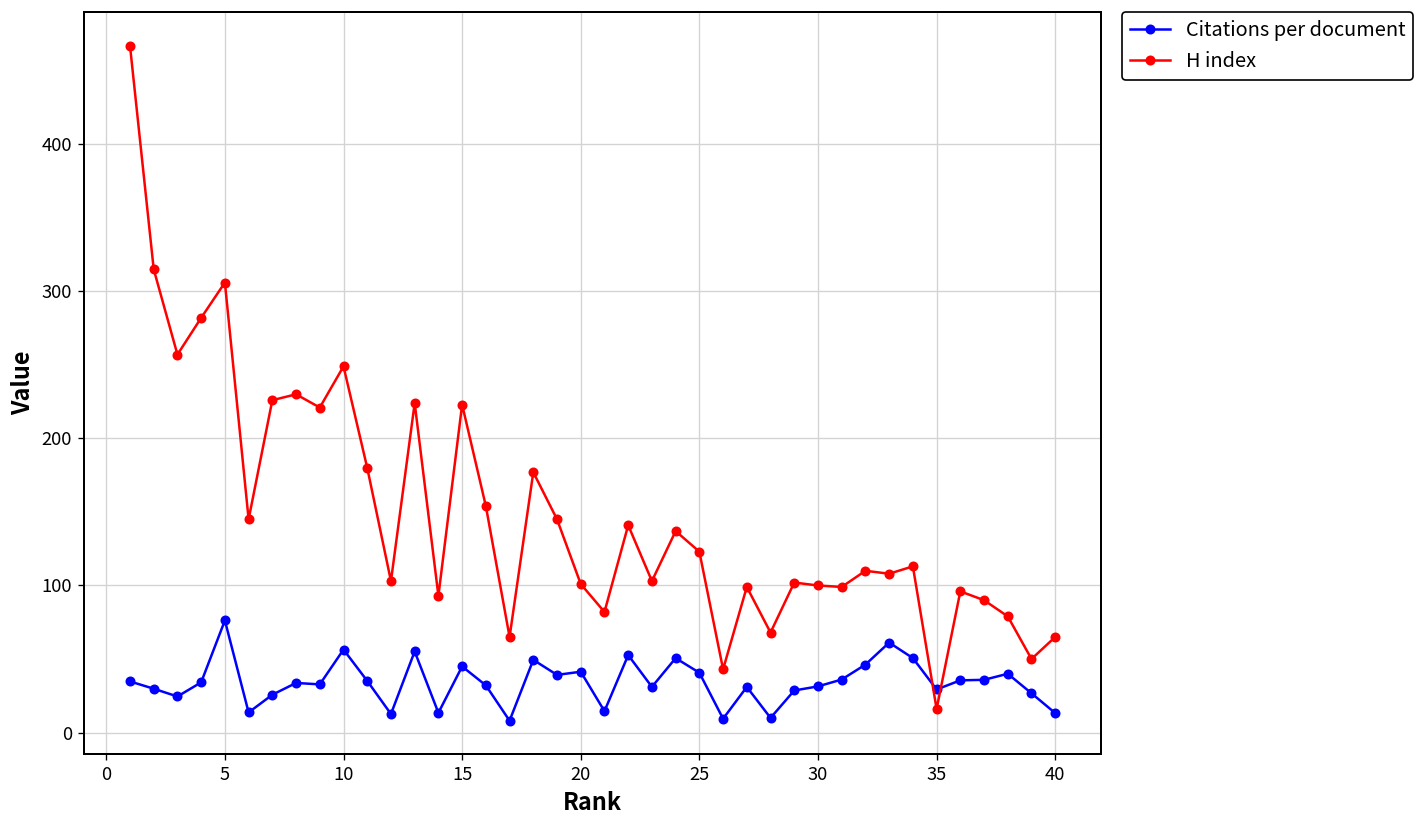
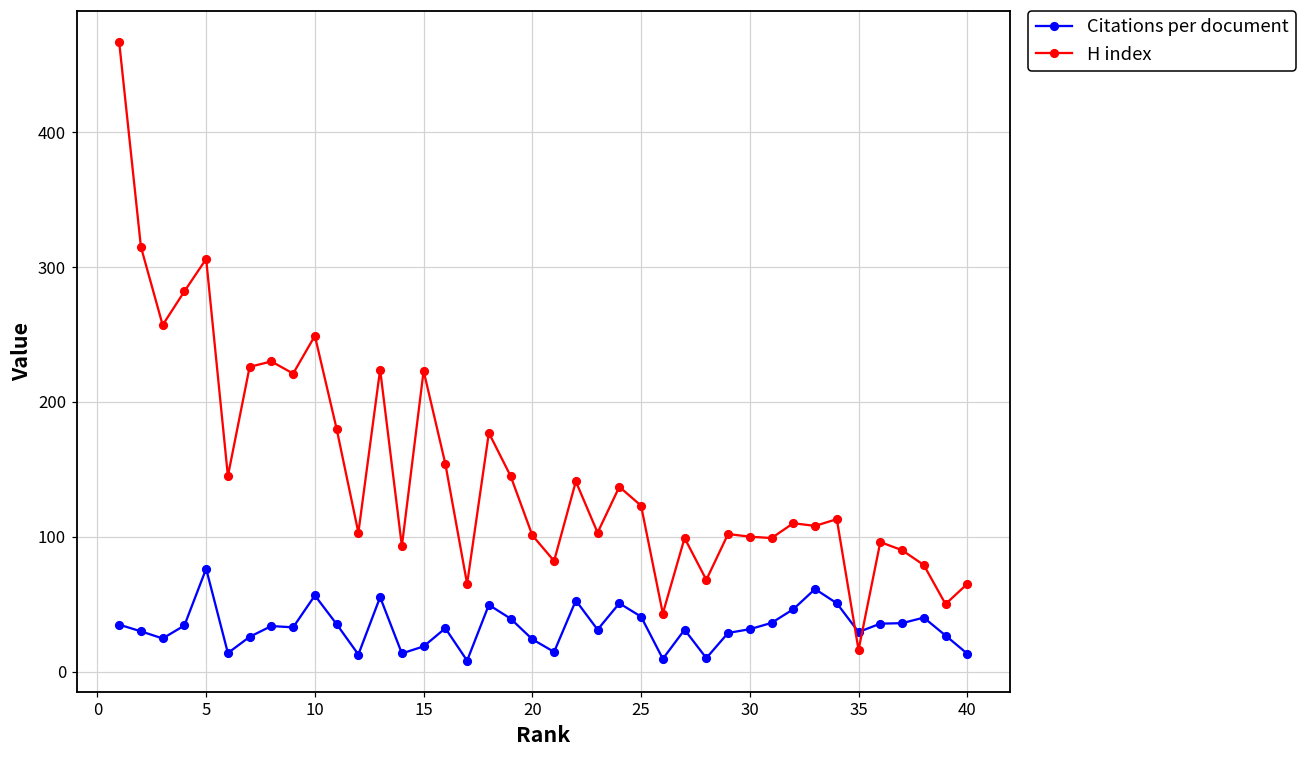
Citations per document, 15: 45 -> 19
Citations per document, 20: 41 -> 24
